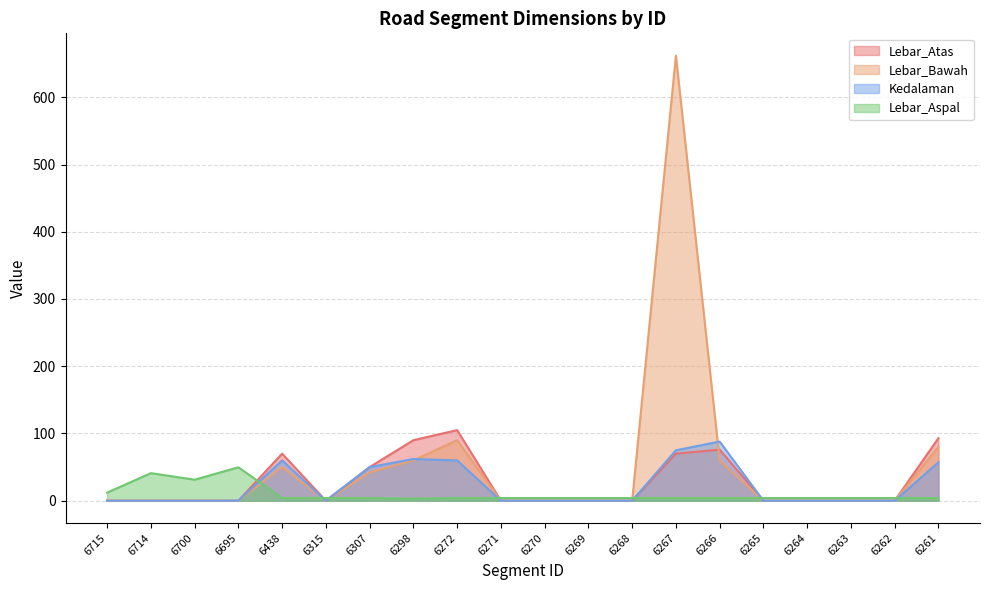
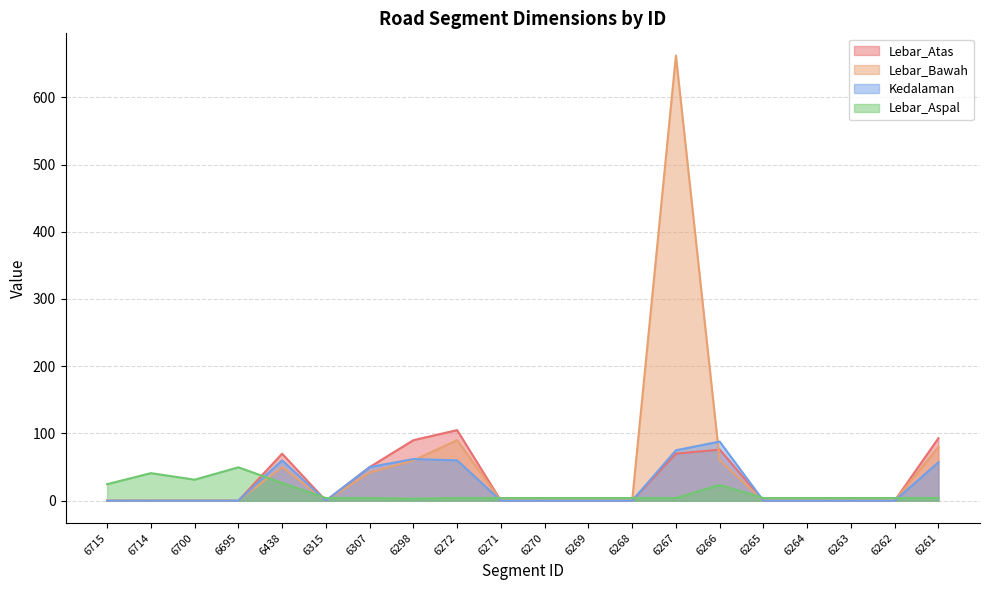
Lebar_Aspal, 6715: 10 -> 20
Lebar_Aspal, 6438: 0 -> 30
Lebar_Aspal, 6266: 0 -> 20
